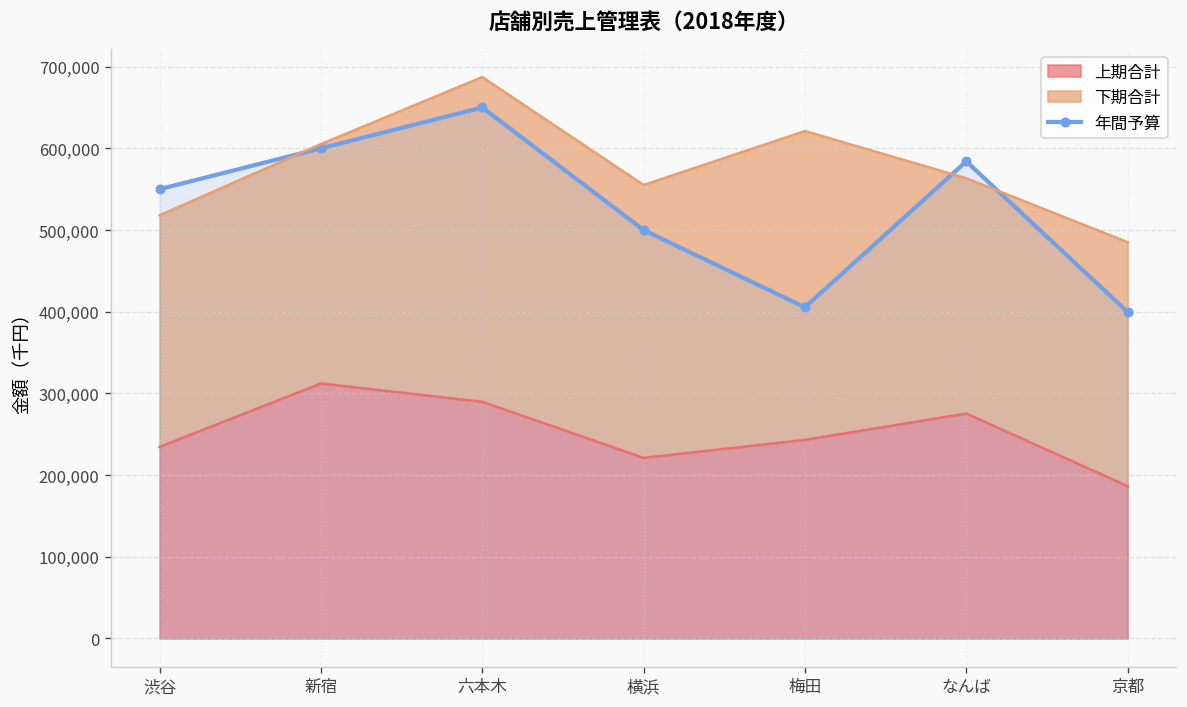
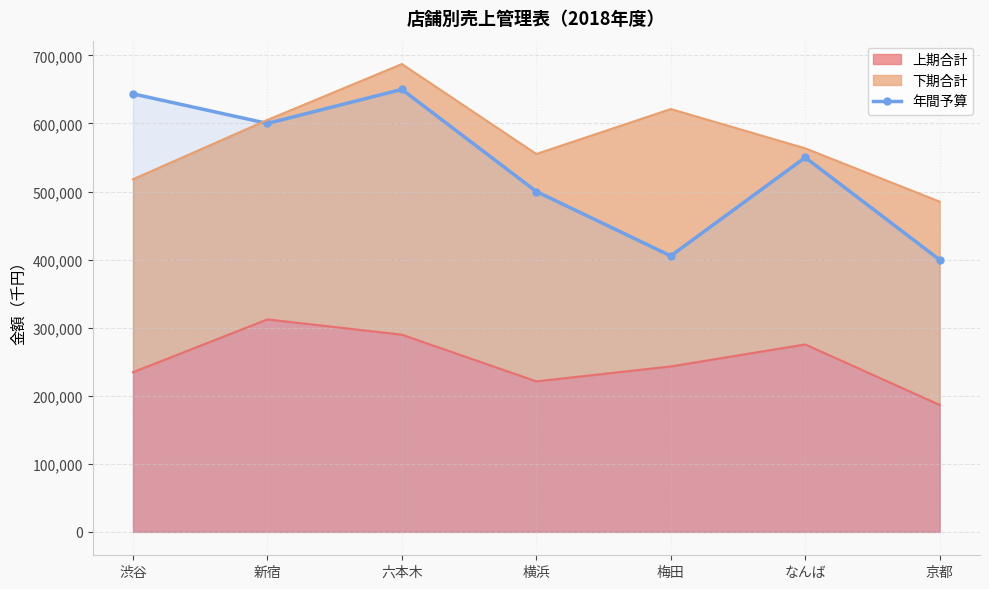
年間予算, 渋谷: 550,000 -> 640,000
年間予算, なんば: 580,000 -> 550,000
